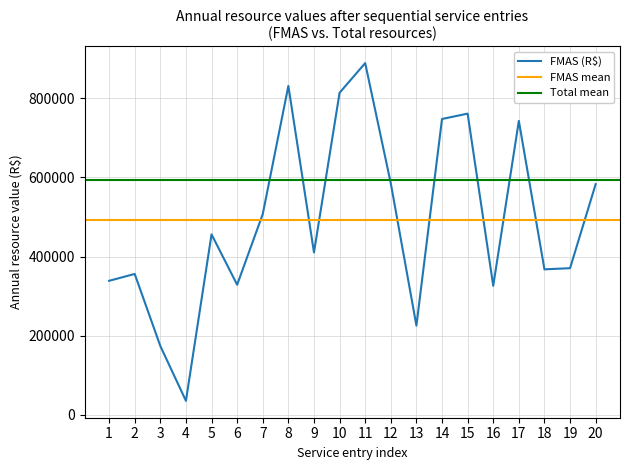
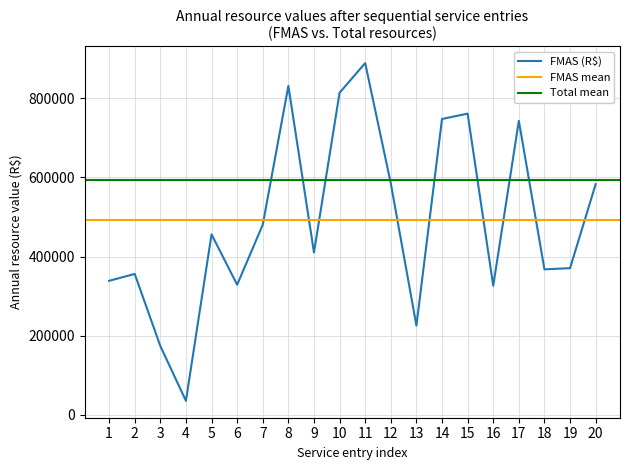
7: 510000 -> 480000
